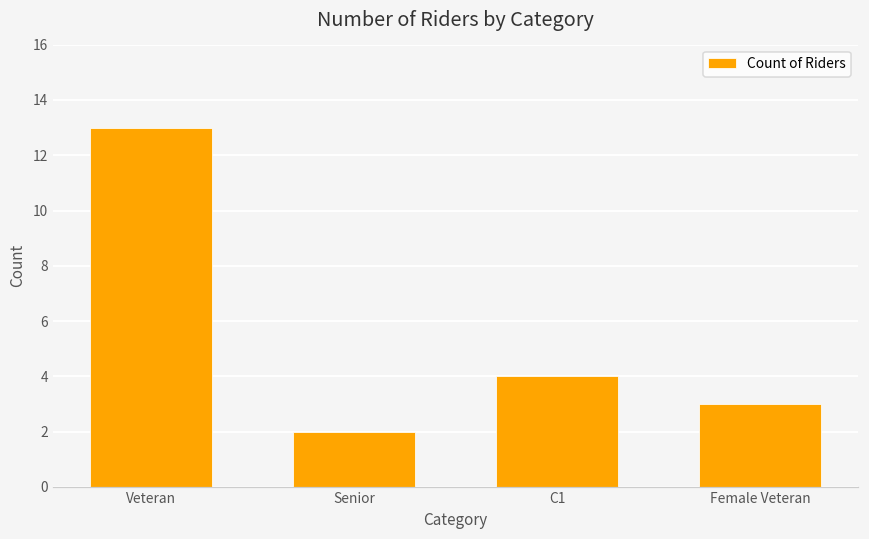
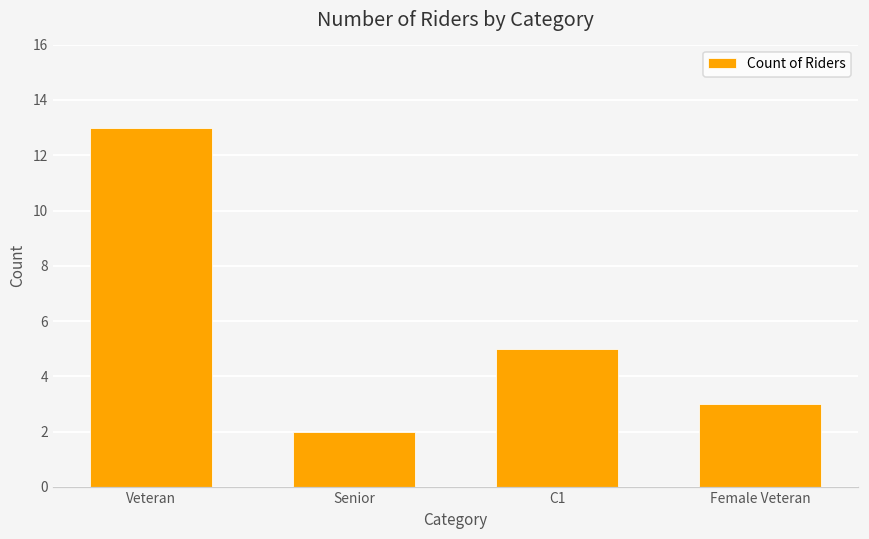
C1: 4 -> 5
